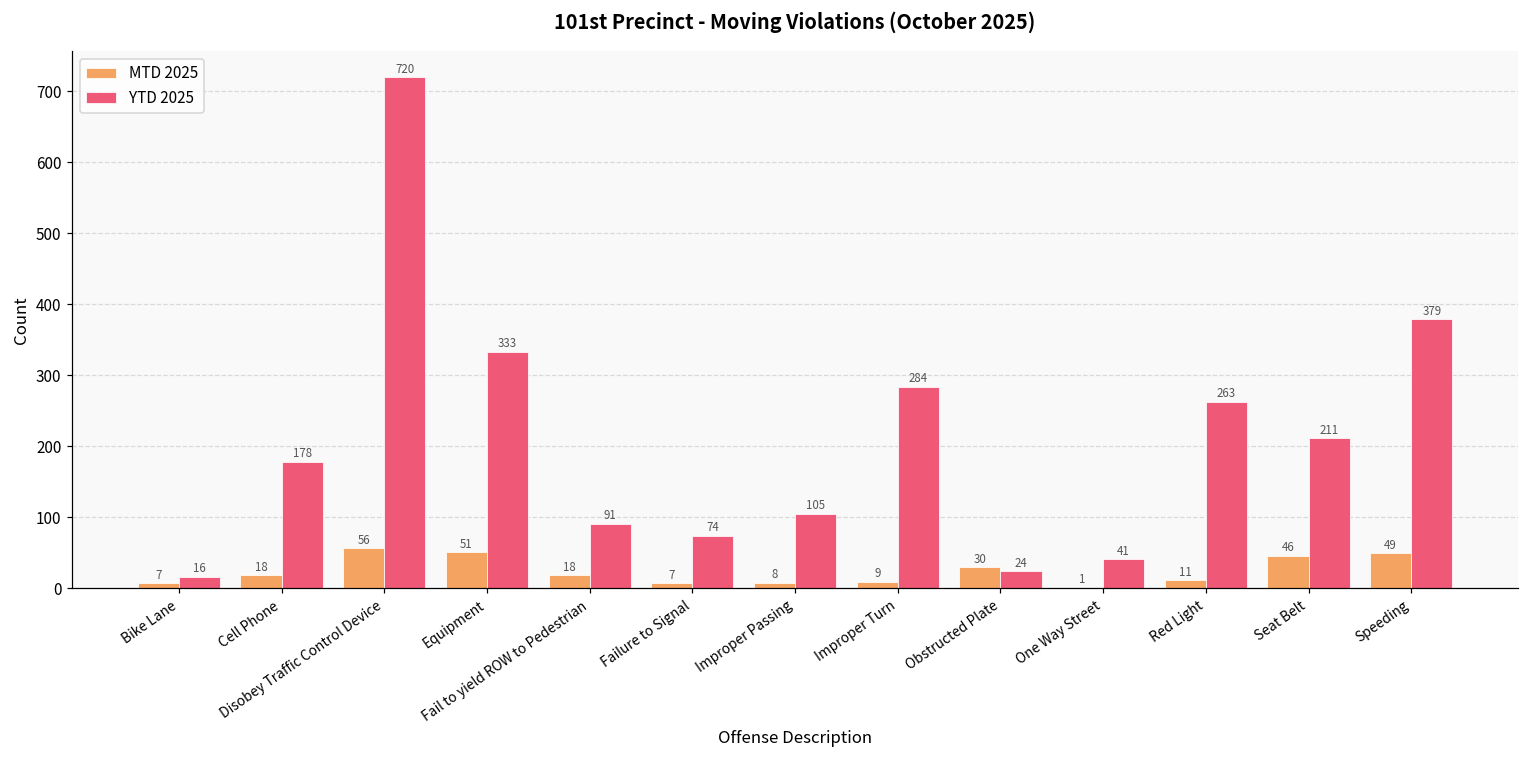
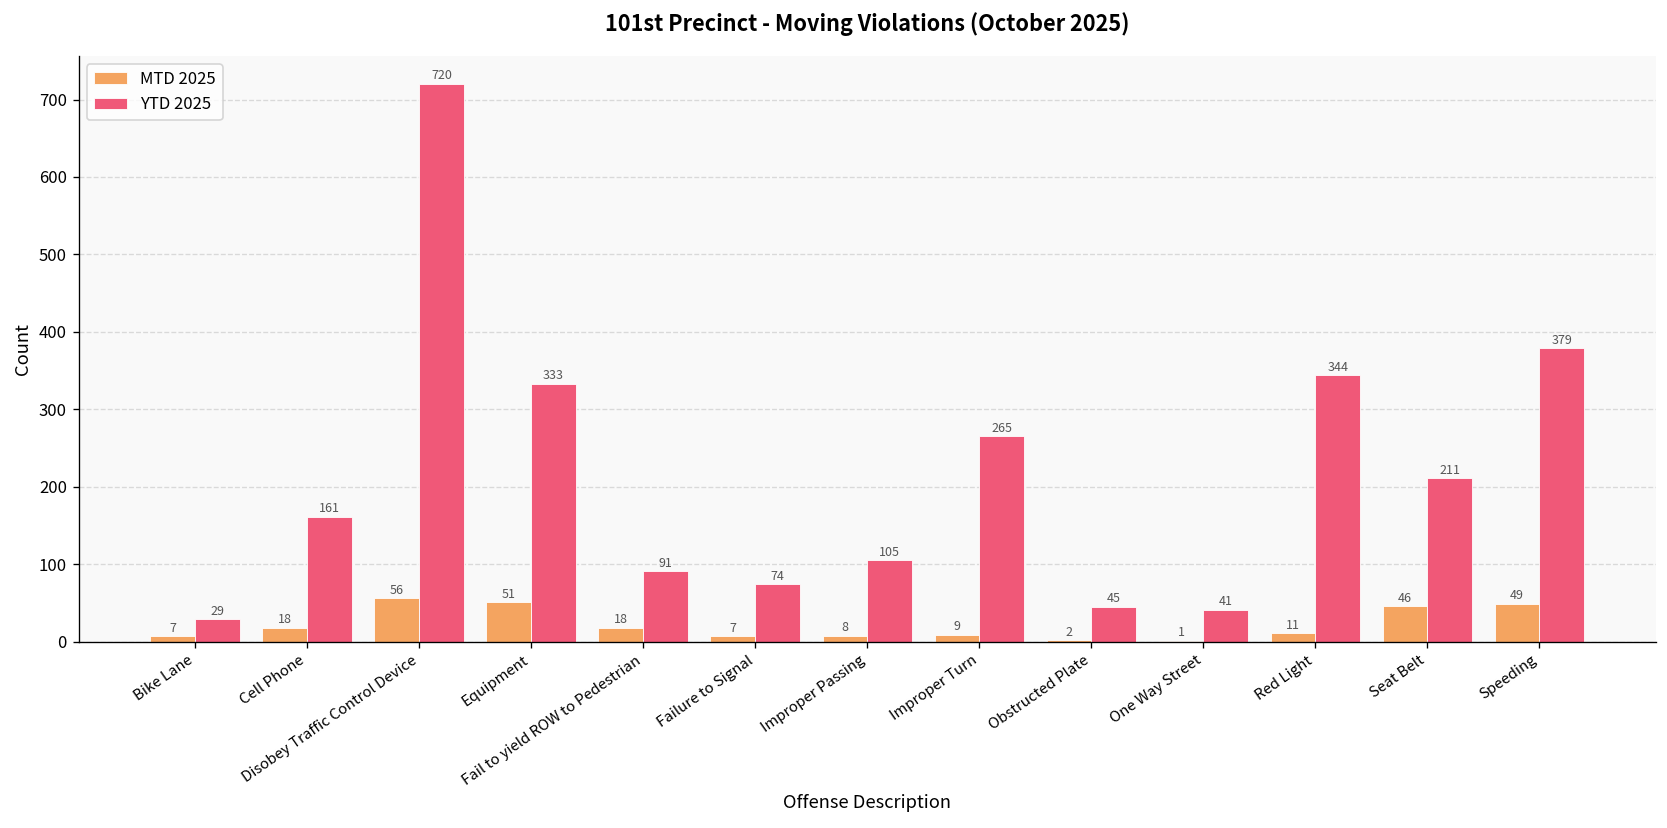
YTD 2025, Bike Lane: 16 -> 29
YTD 2025, Cell Phone: 178 -> 161
YTD 2025, Improper Turn: 284 -> 265
MTD 2025, Obstructed Plate: 30 -> 2
YTD 2025, Obstructed Plate: 24 -> 45
YTD 2025, Red Light: 263 -> 344
